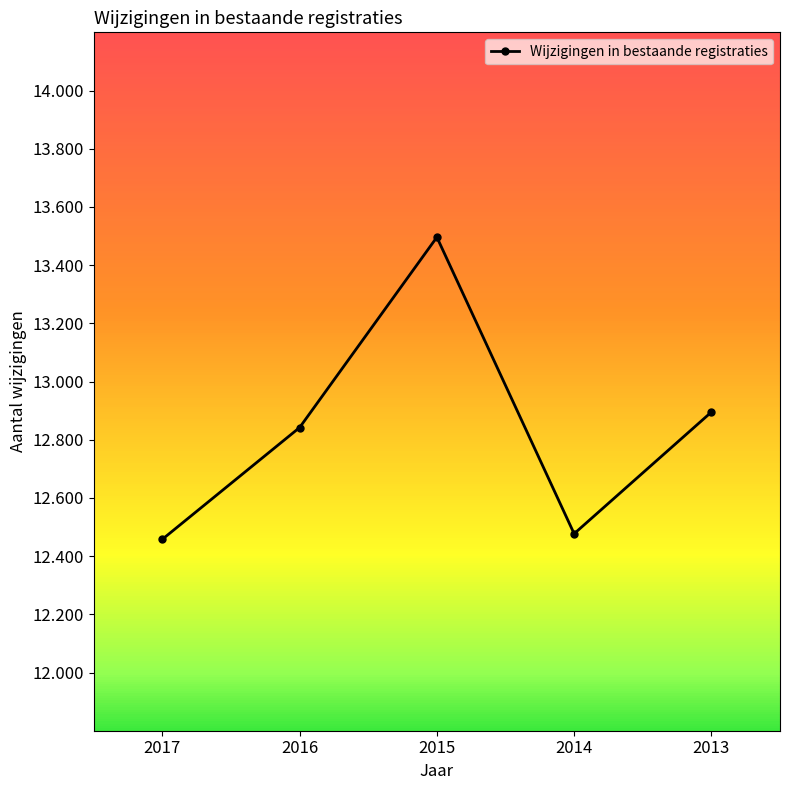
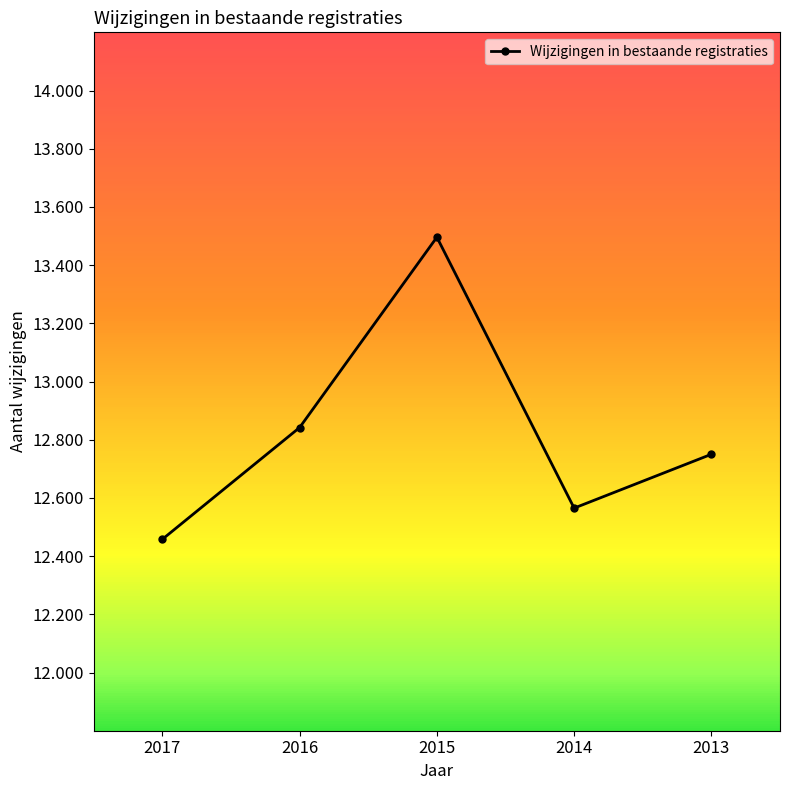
Wijzigingen in bestaande registraties, 2014: 12.48 -> 12.57
Wijzigingen in bestaande registraties, 2013: 12.90 -> 12.75
